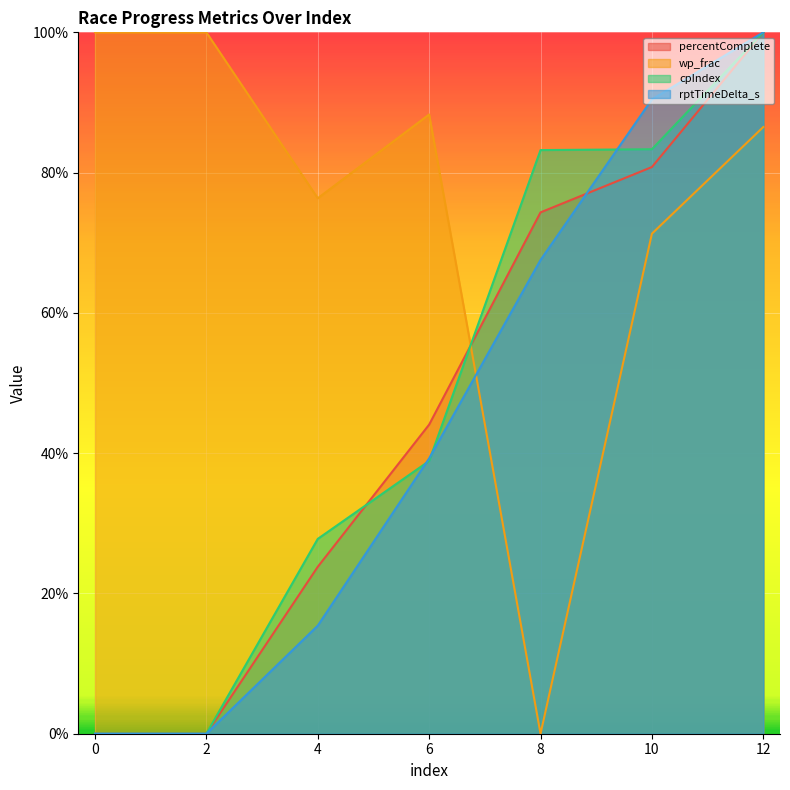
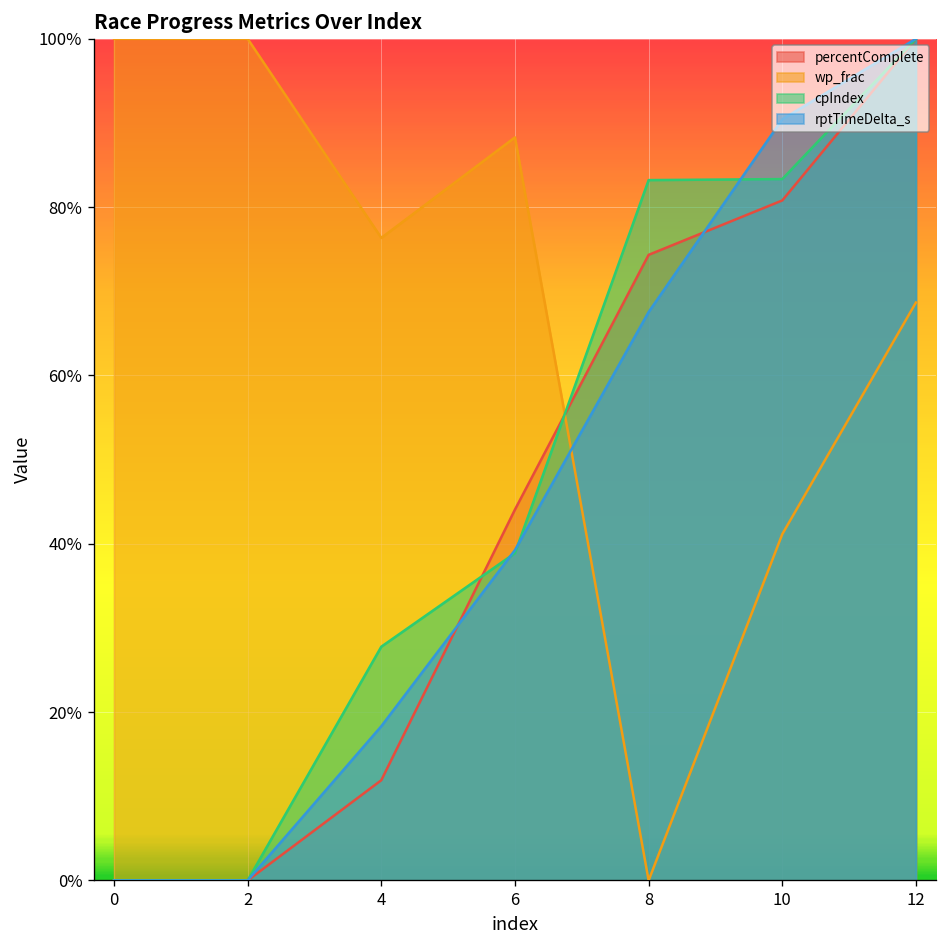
percentComplete, 4: 24% -> 12%
rptTimeDelta_s, 4: 15% -> 18%
wp_frac, 10: 71% -> 41%
wp_frac, 12: 87% -> 69%
